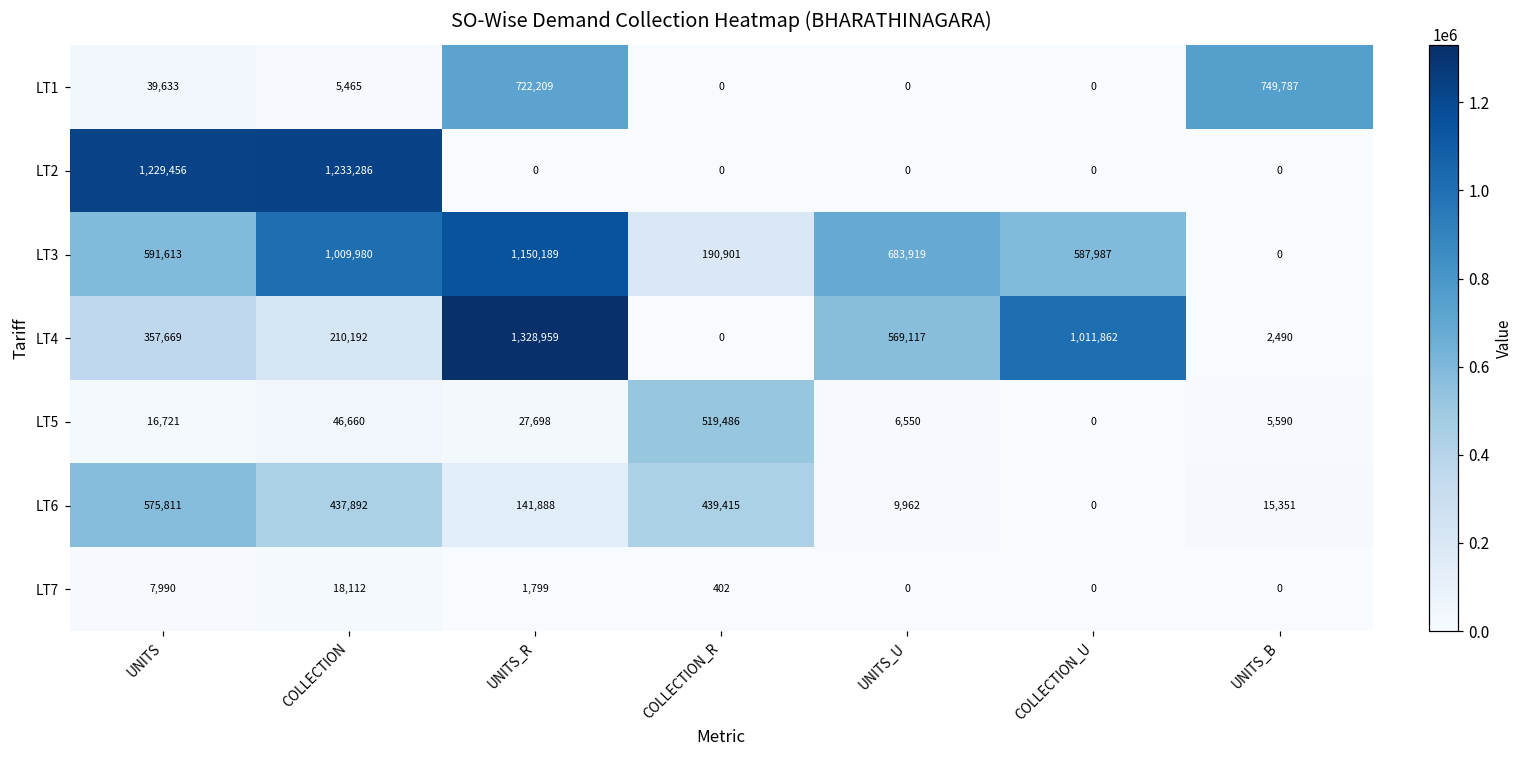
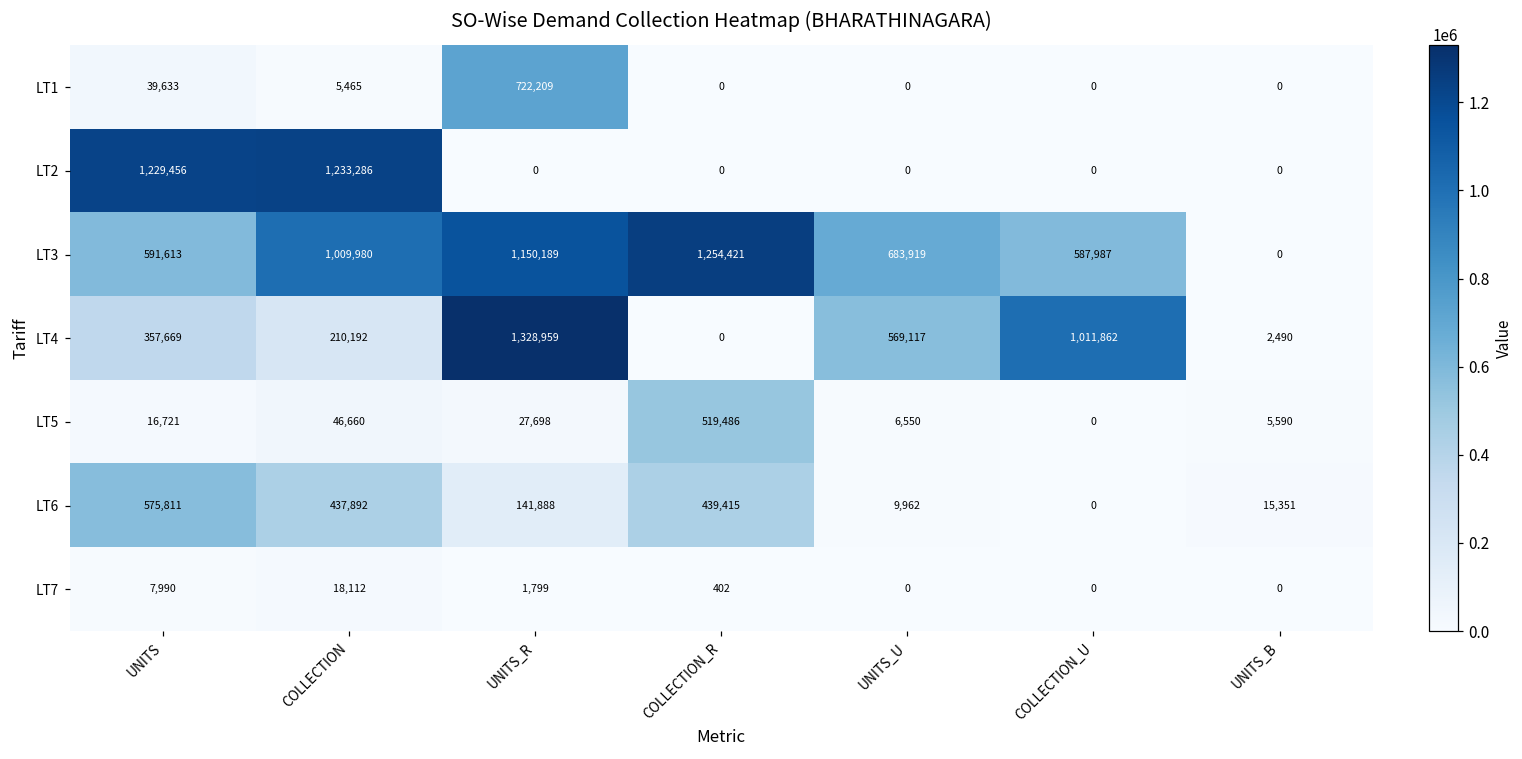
LT1, UNITS_B: 749,787 -> 0
LT3, COLLECTION_R: 190,901 -> 1,254,421
